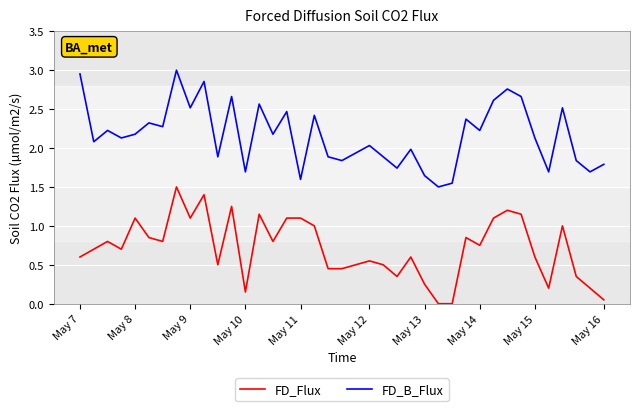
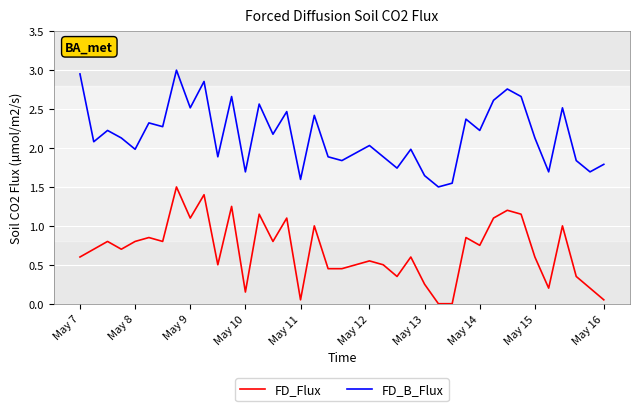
FD_Flux, May 8: 1.1 -> 0.8
FD_B_Flux, May 8: 2.2 -> 2.0
FD_Flux, May 11: 1.1 -> 0.1
